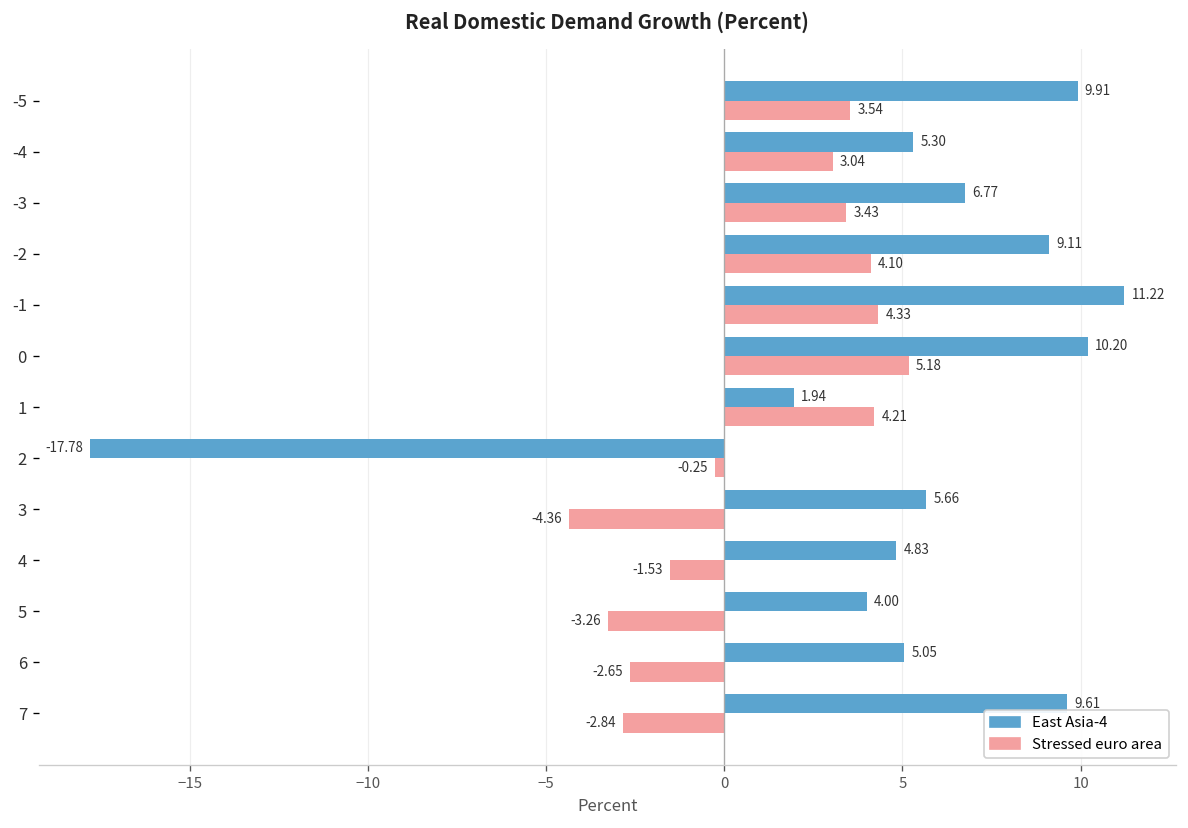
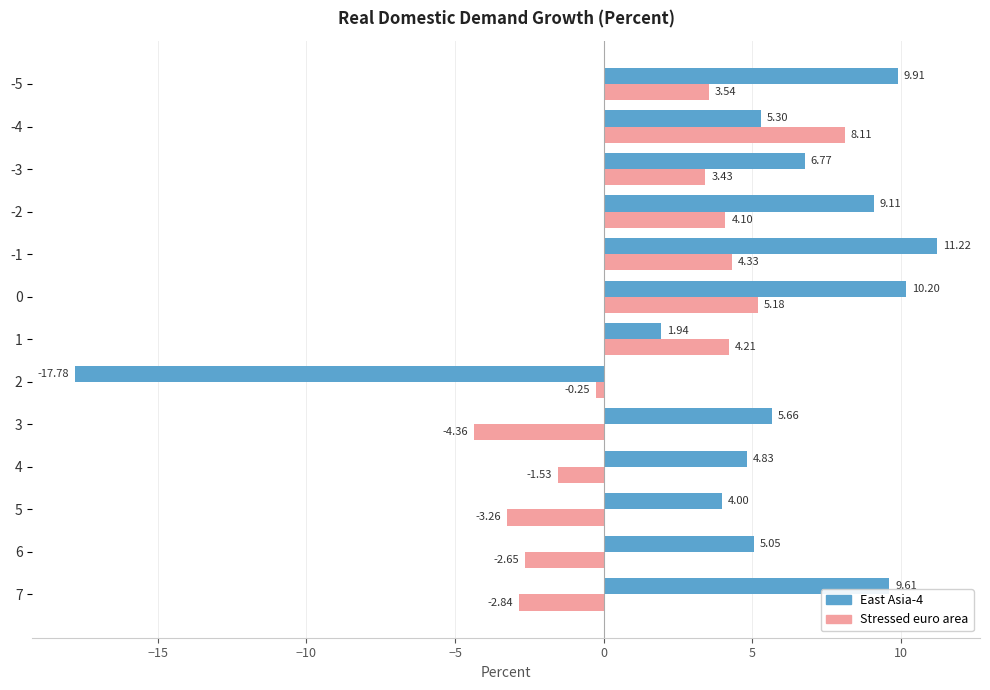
Stressed euro area, -4: 3.04 -> 8.11
